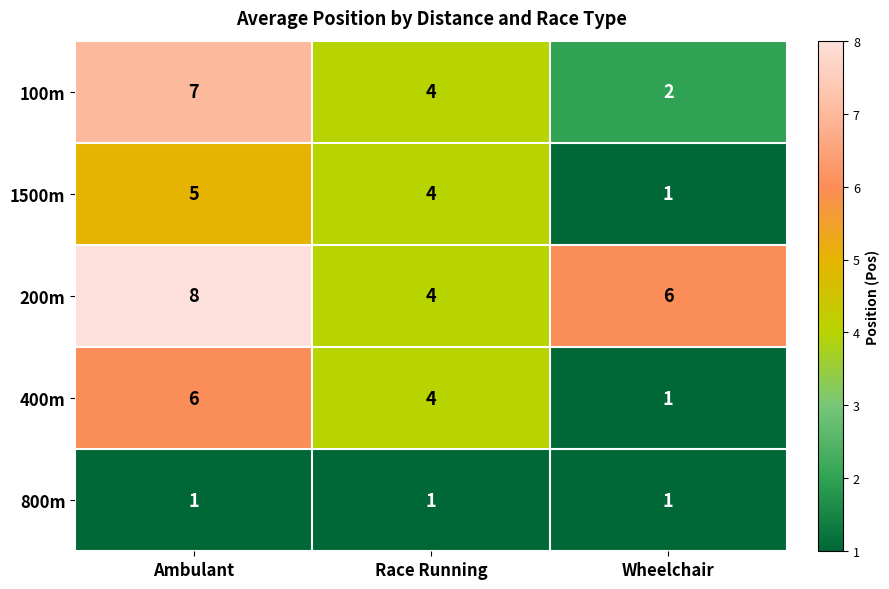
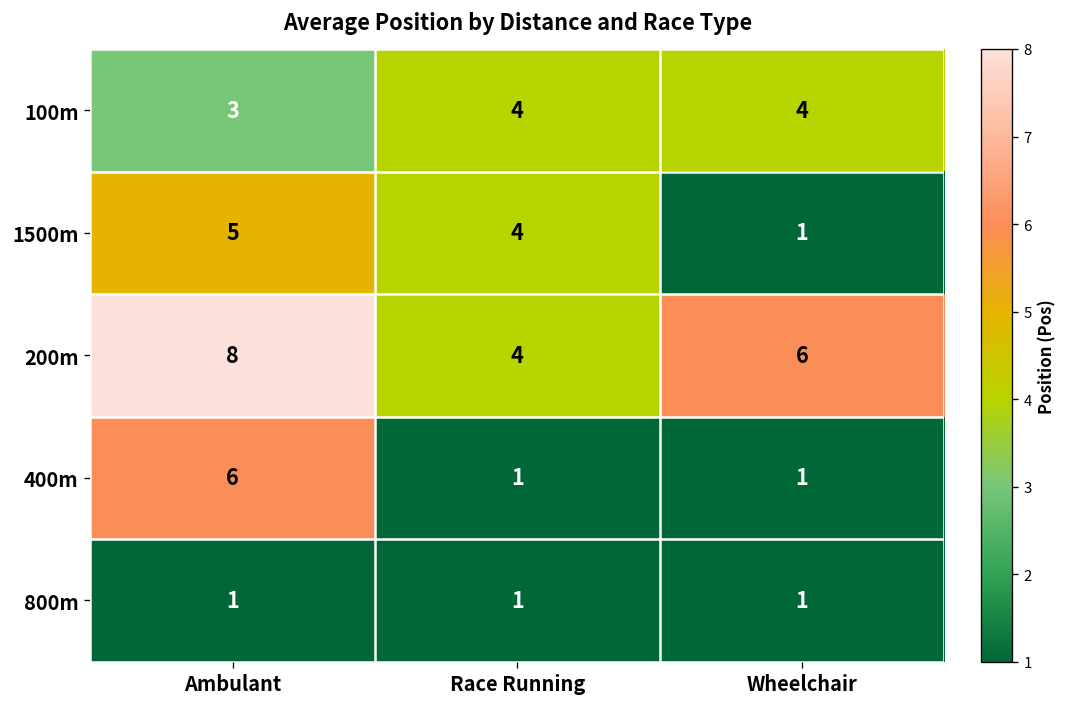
100m, Ambulant: 7 -> 3
100m, Wheelchair: 2 -> 4
400m, Race Running: 4 -> 1
